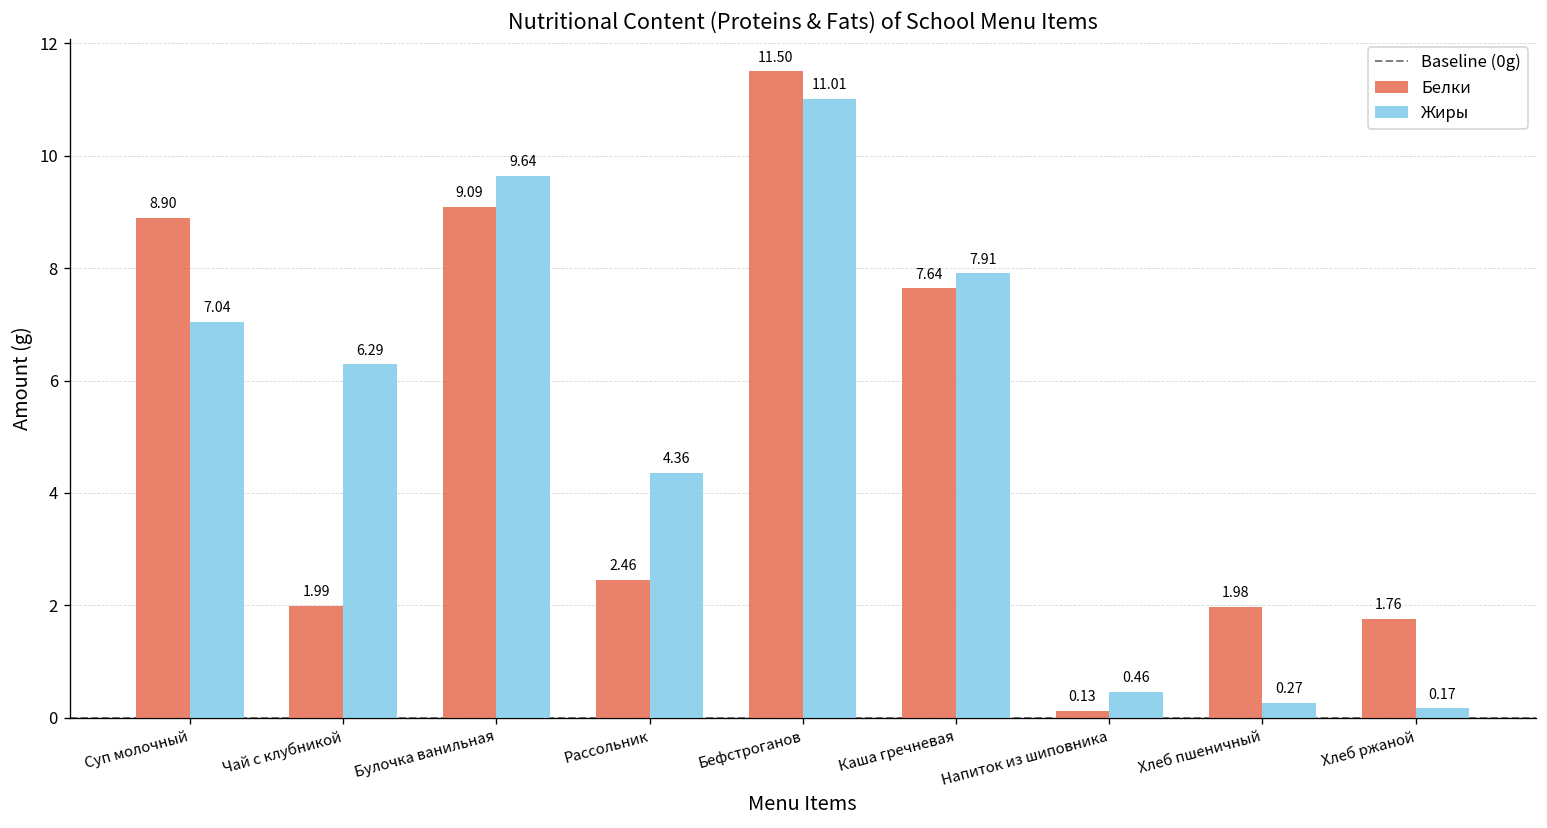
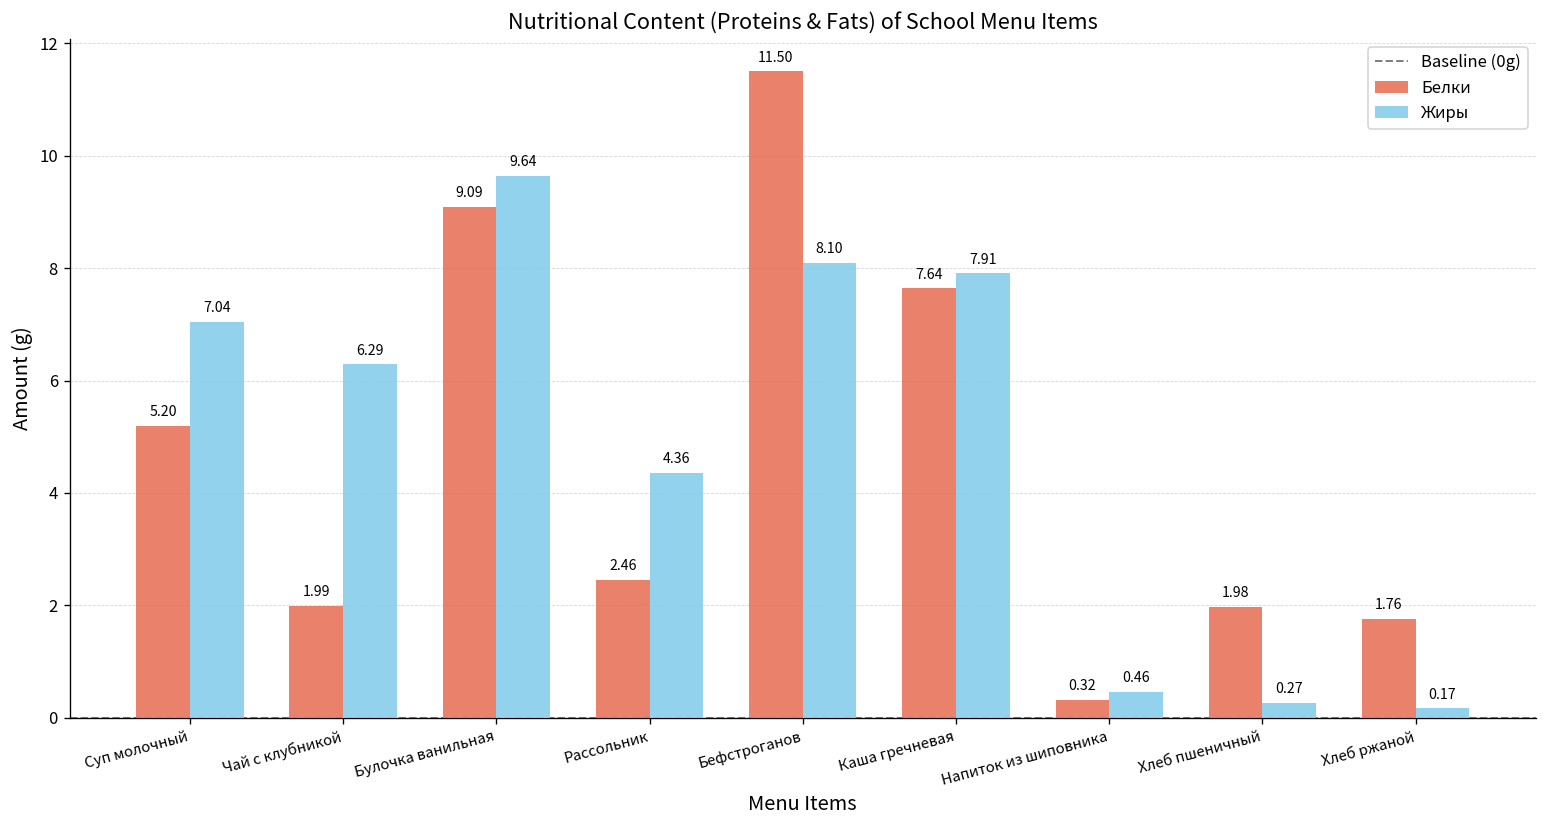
Белки, Суп молочный: 8.90 -> 5.20
Жиры, Бефстроганов: 11.01 -> 8.10
Белки, Напиток из шиповника: 0.13 -> 0.32
